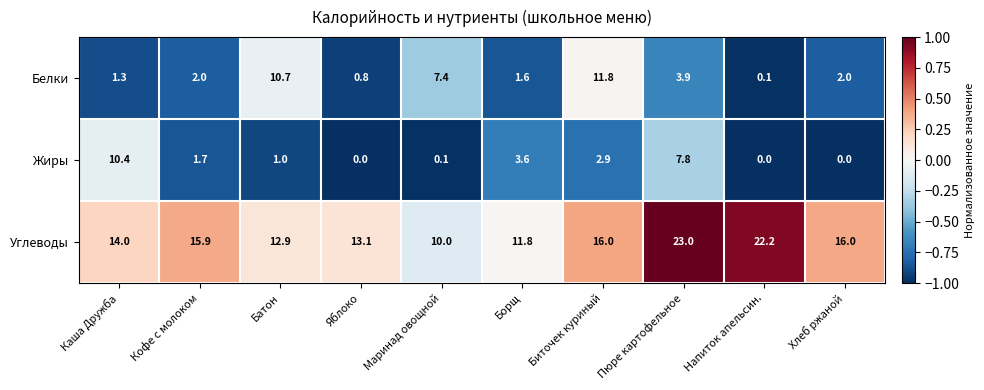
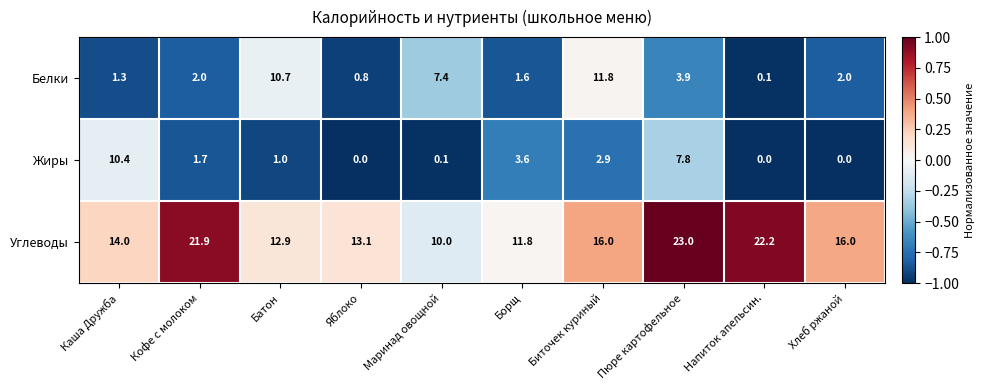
Углеводы, Кофе с молоком: 15.9 -> 21.9
